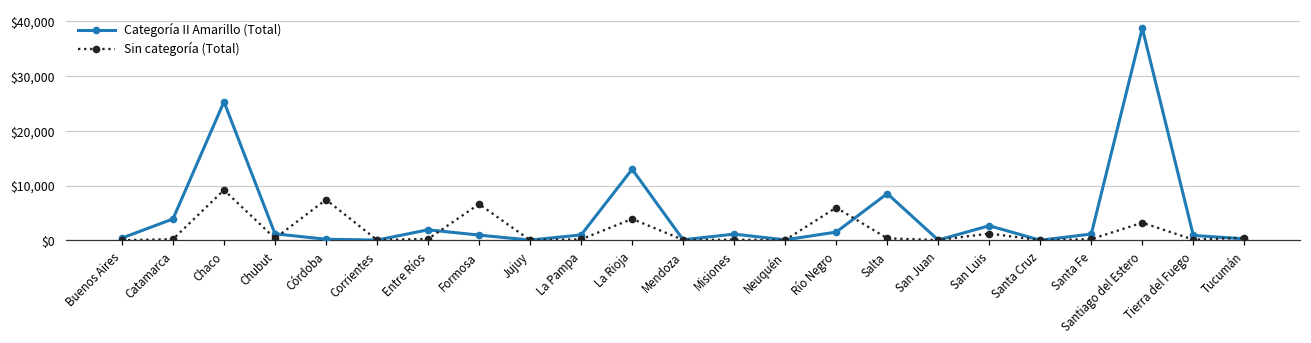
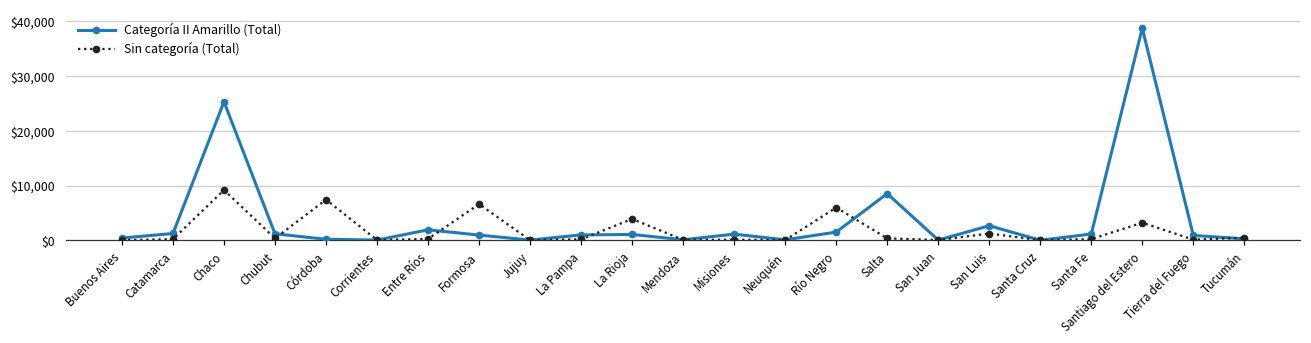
Categoría II Amarillo (Total), Catamarca: $4,000 -> $1,000
Categoría II Amarillo (Total), La Rioja: $13,000 -> $1,000
